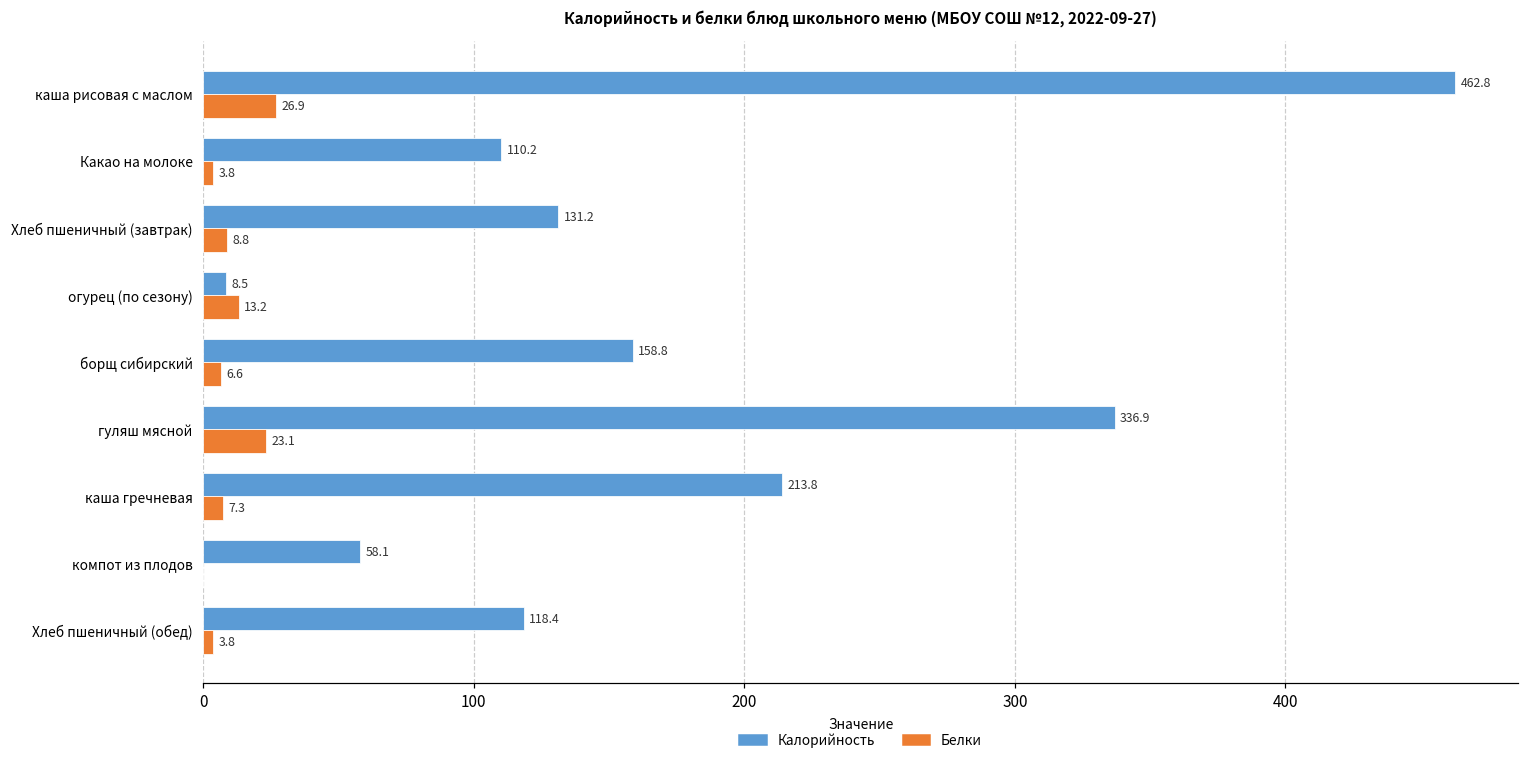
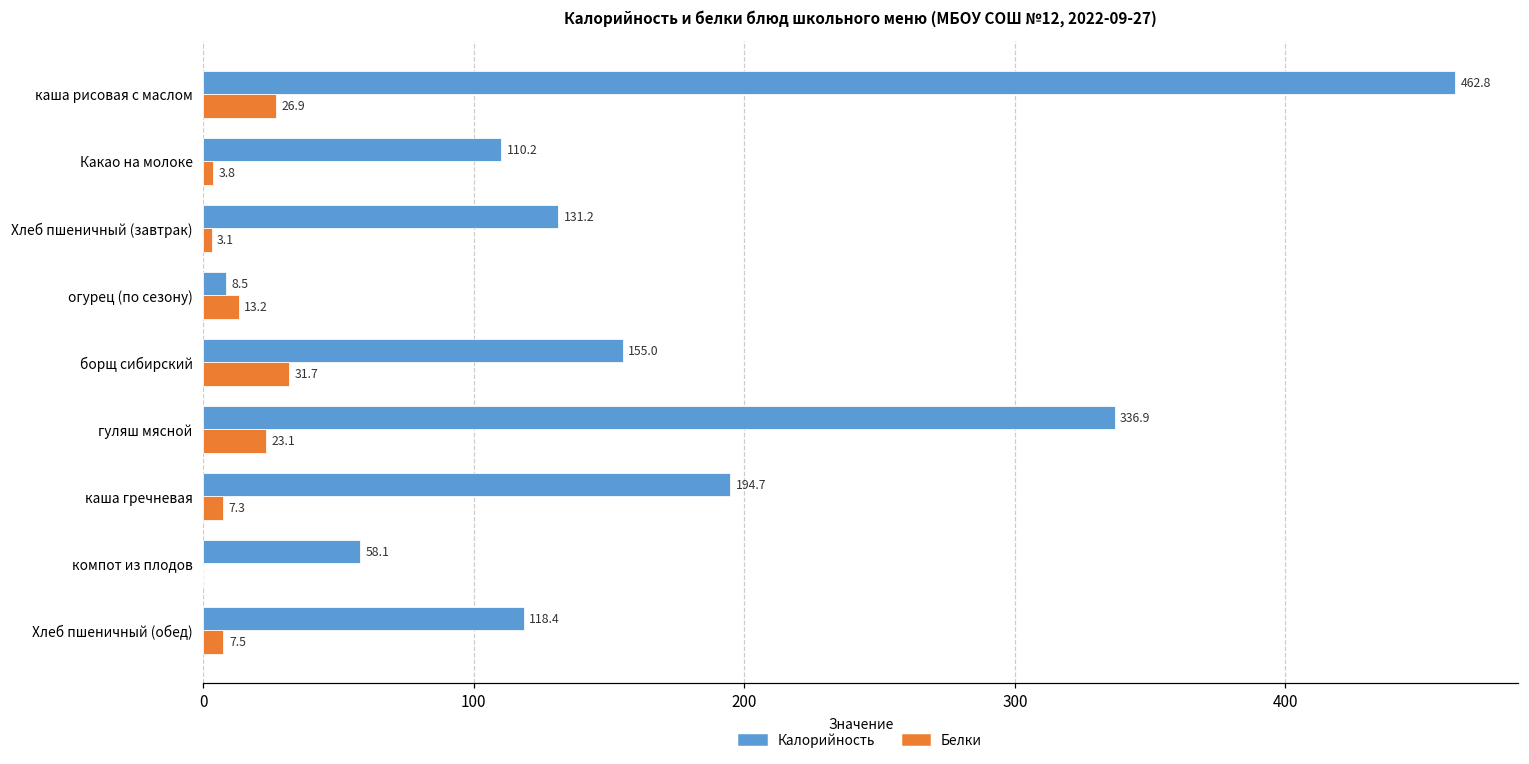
Белки, Хлеб пшеничный (завтрак): 8.8 -> 3.1
Калорийность, борщ сибирский: 158.8 -> 155.0
Белки, борщ сибирский: 6.6 -> 31.7
Калорийность, каша гречневая: 213.8 -> 194.7
Белки, Хлеб пшеничный (обед): 3.8 -> 7.5
